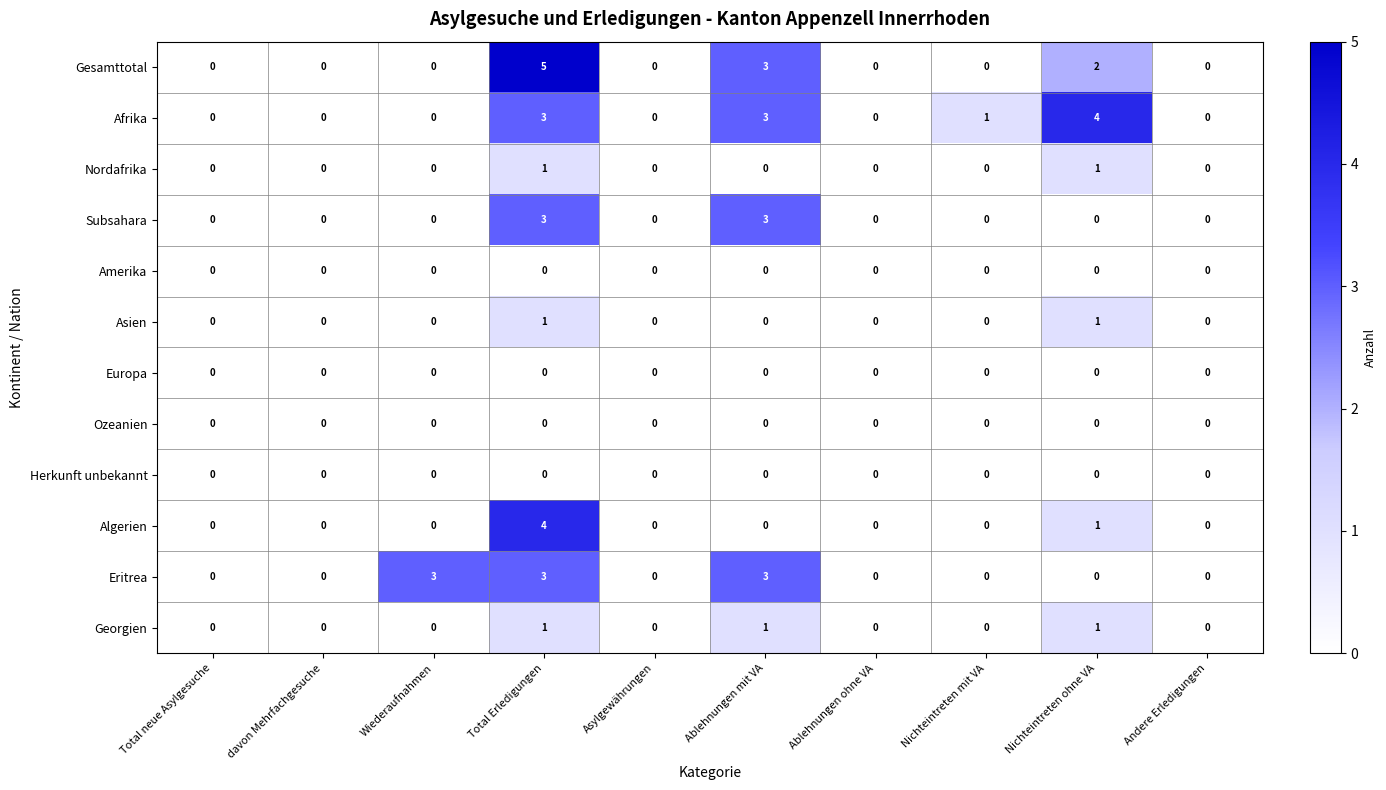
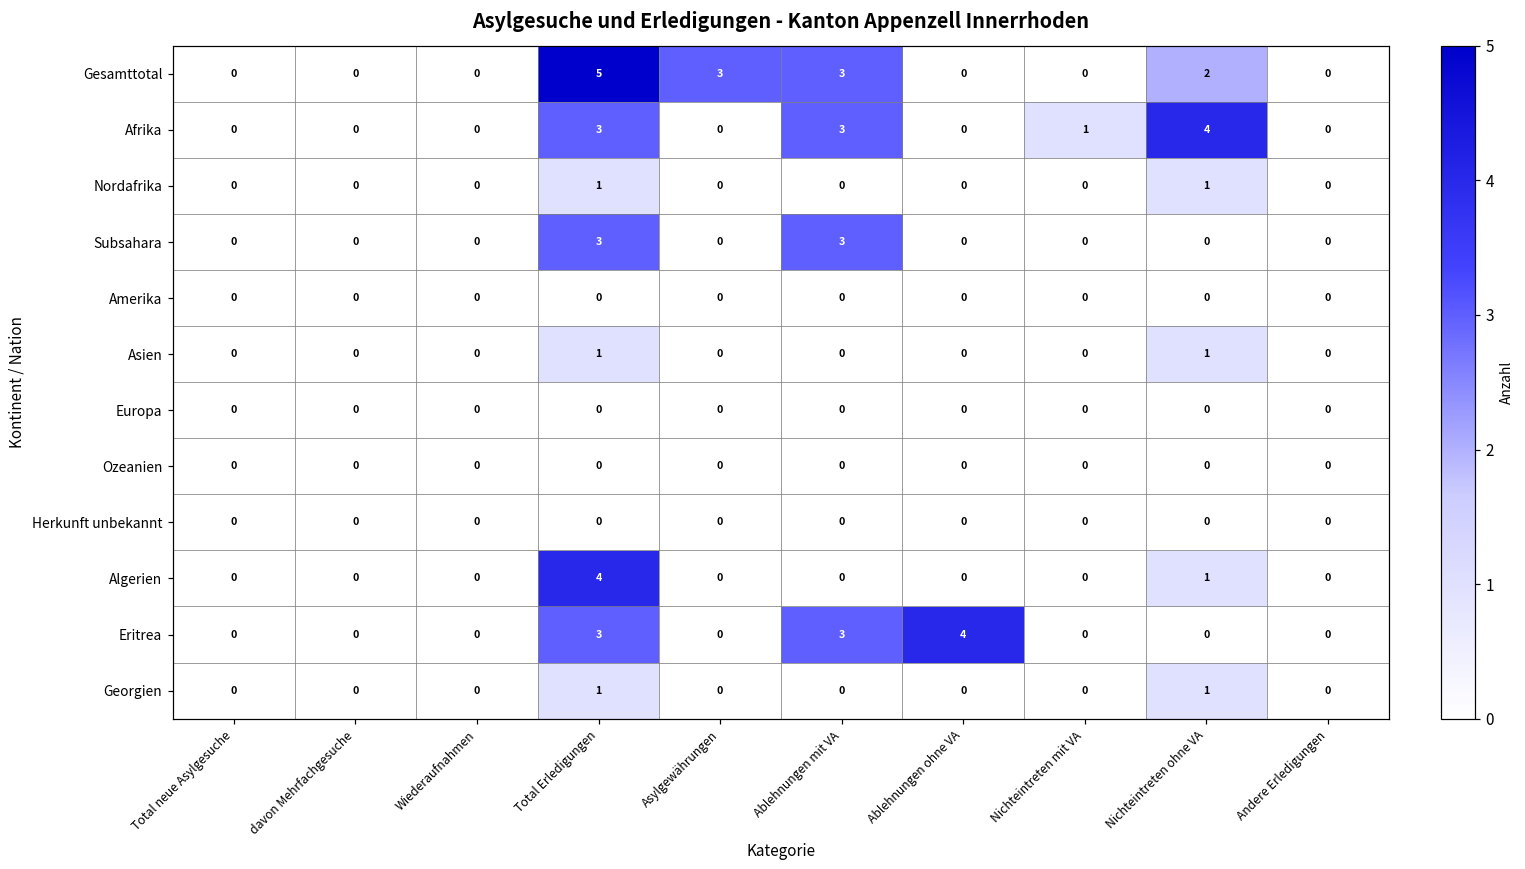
Gesamttotal, Asylgewährungen: 0 -> 3
Eritrea, Wiederaufnahmen: 3 -> 0
Eritrea, Ablehnungen ohne VA: 0 -> 4
Georgien, Ablehnungen mit VA: 1 -> 0
